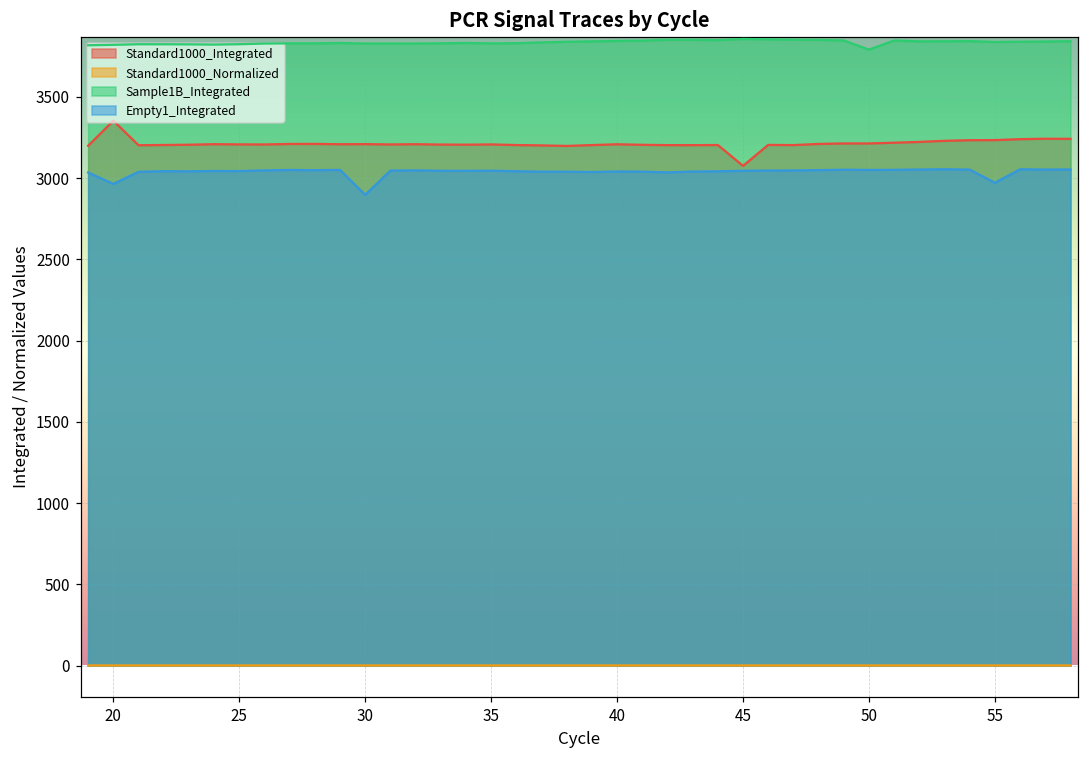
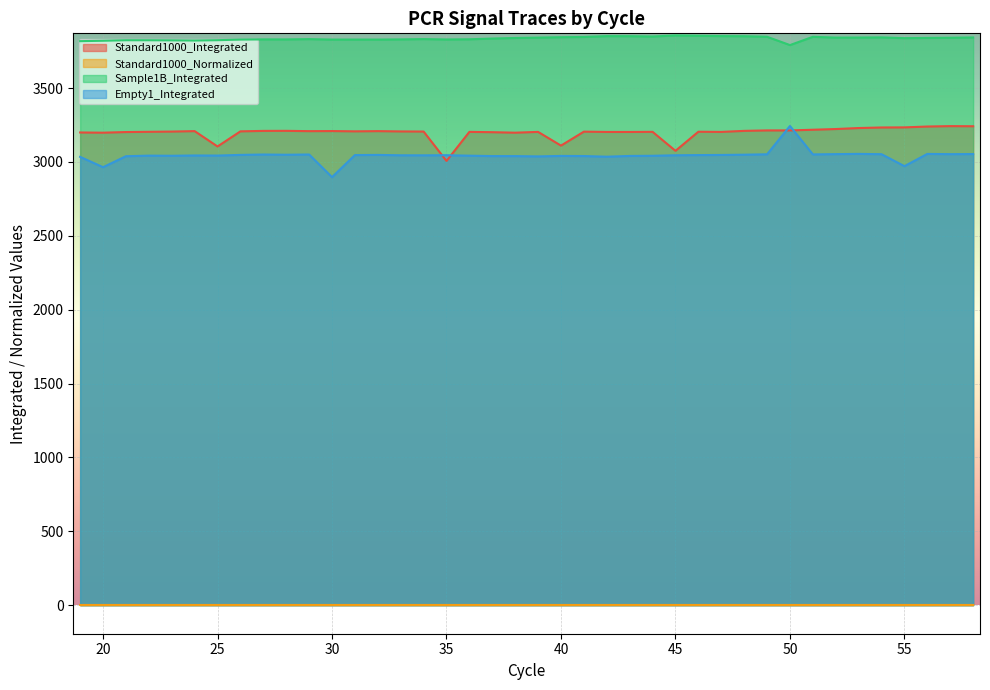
Standard1000_Integrated, 20: 3350 -> 3200
Standard1000_Integrated, 25: 3210 -> 3100
Standard1000_Integrated, 35: 3210 -> 3010
Standard1000_Integrated, 40: 3210 -> 3110
Empty1_Integrated, 50: 3050 -> 3240
